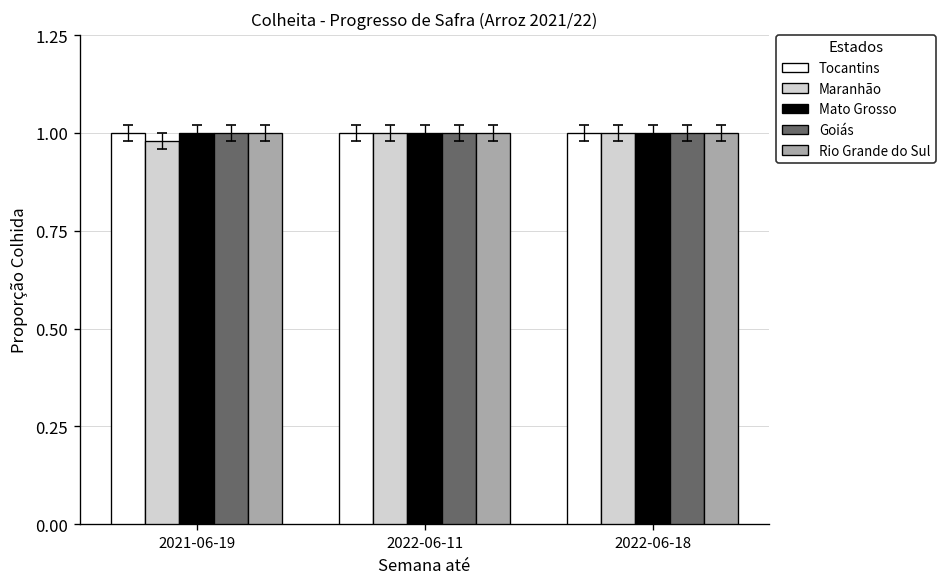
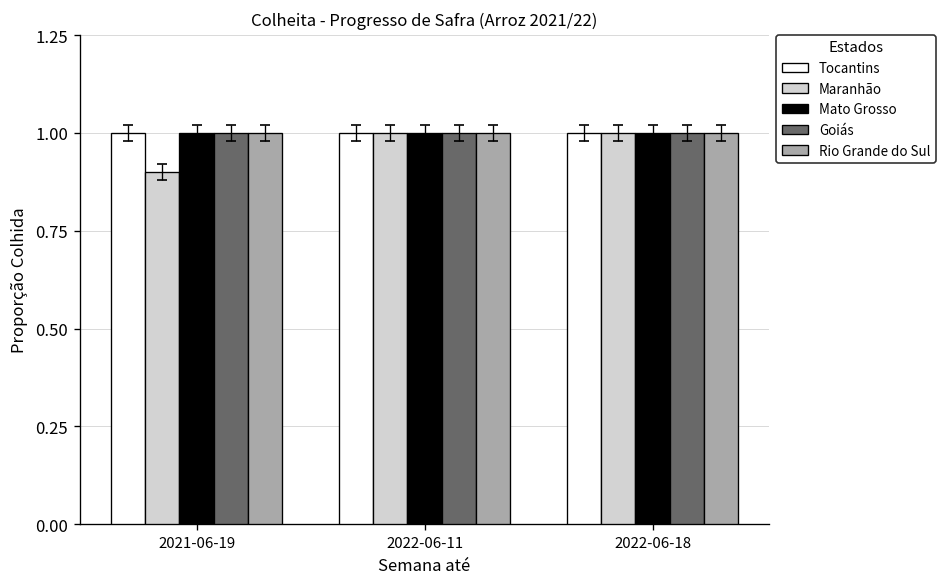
Maranhão, 2021-06-19: 0.98 -> 0.90
